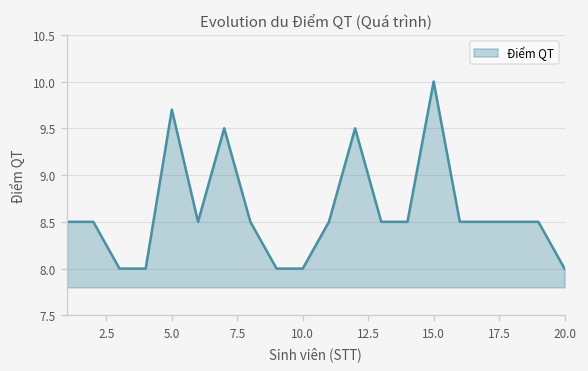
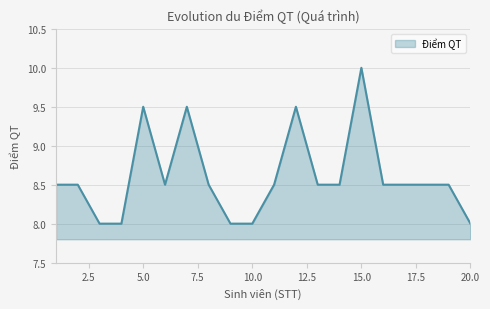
5.0: 9.7 -> 9.5
